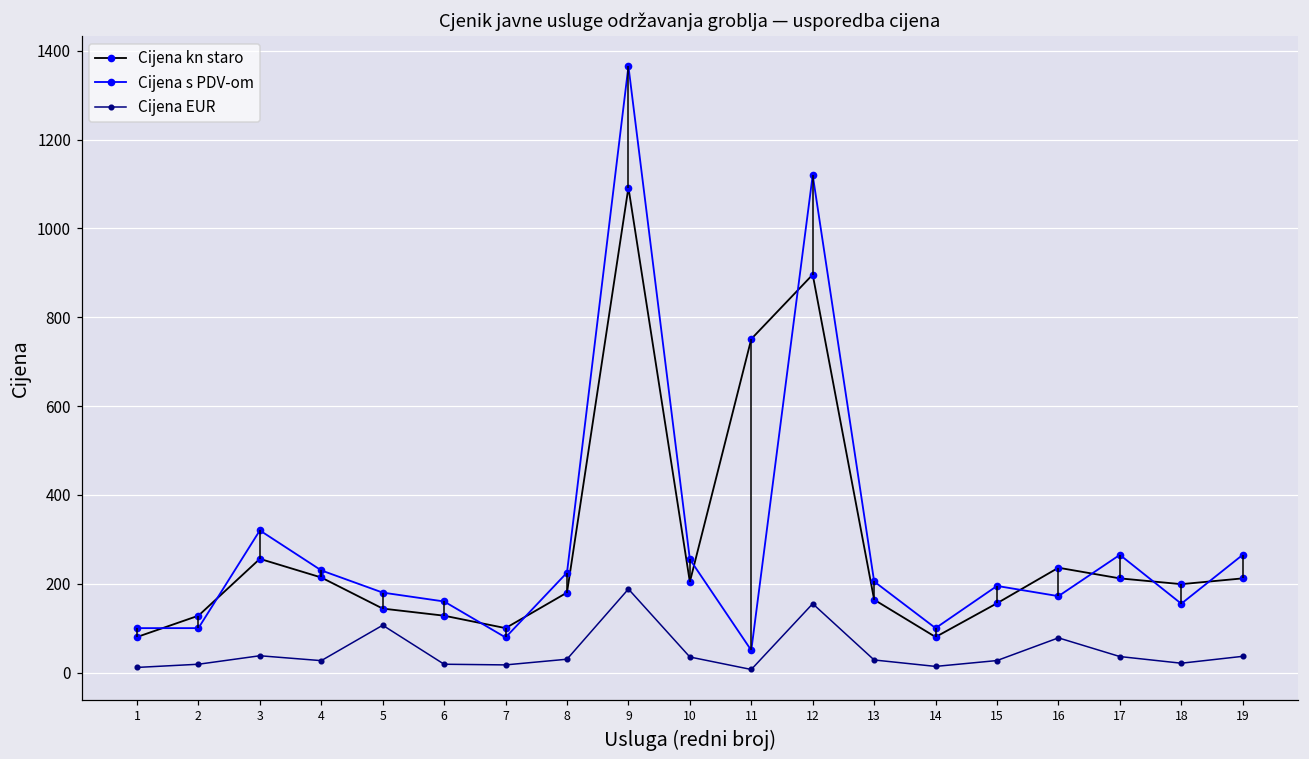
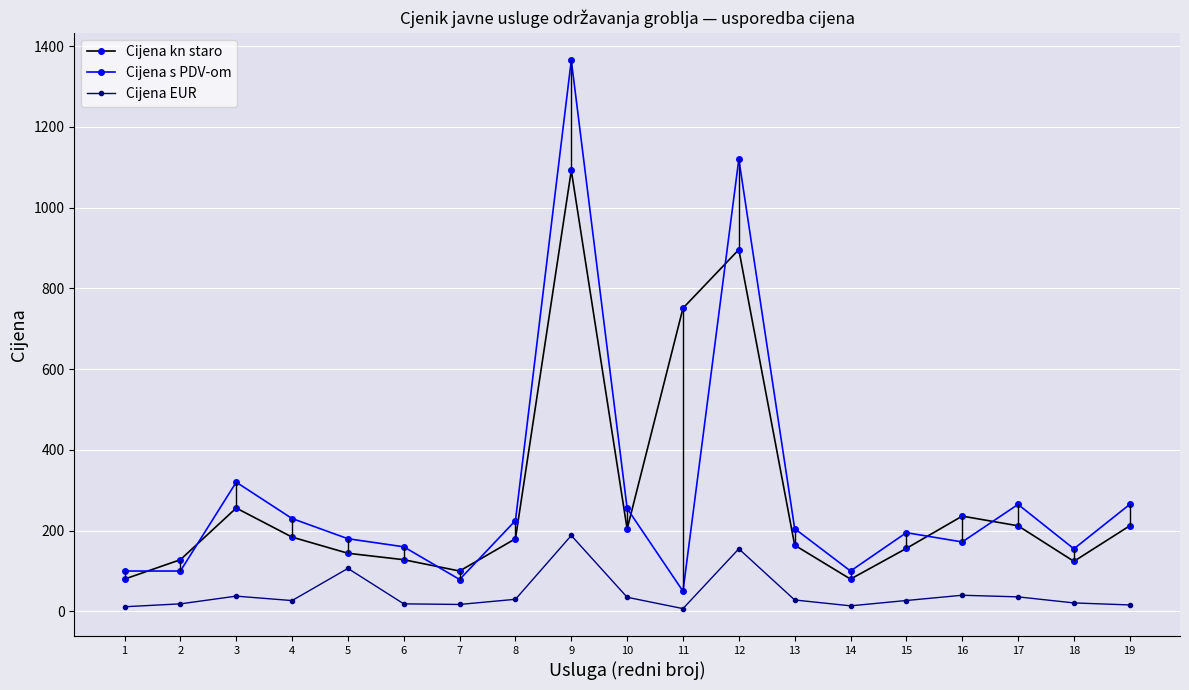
Cijena kn staro, 4: 210 -> 180
Cijena EUR, 16: 80 -> 40
Cijena kn staro, 18: 200 -> 120
Cijena EUR, 19: 40 -> 20
